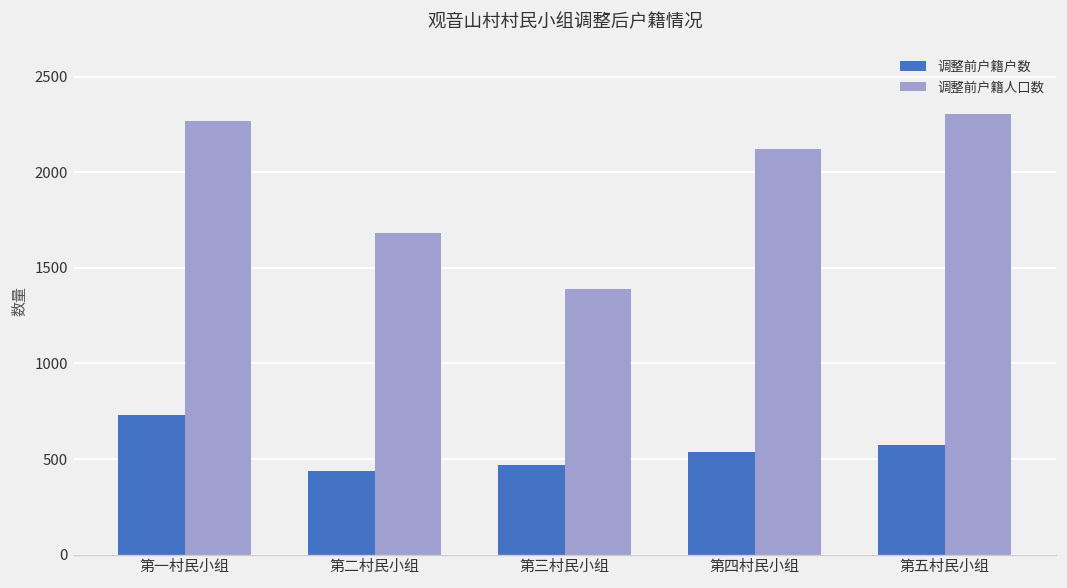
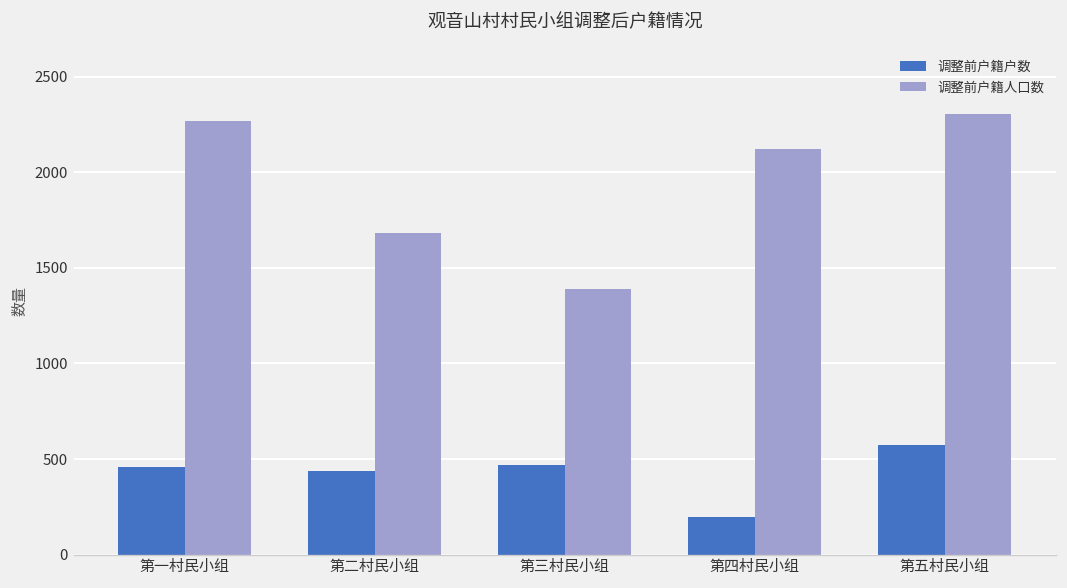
调整前户籍户数, 第一村民小组: 730 -> 460
调整前户籍户数, 第四村民小组: 540 -> 200
